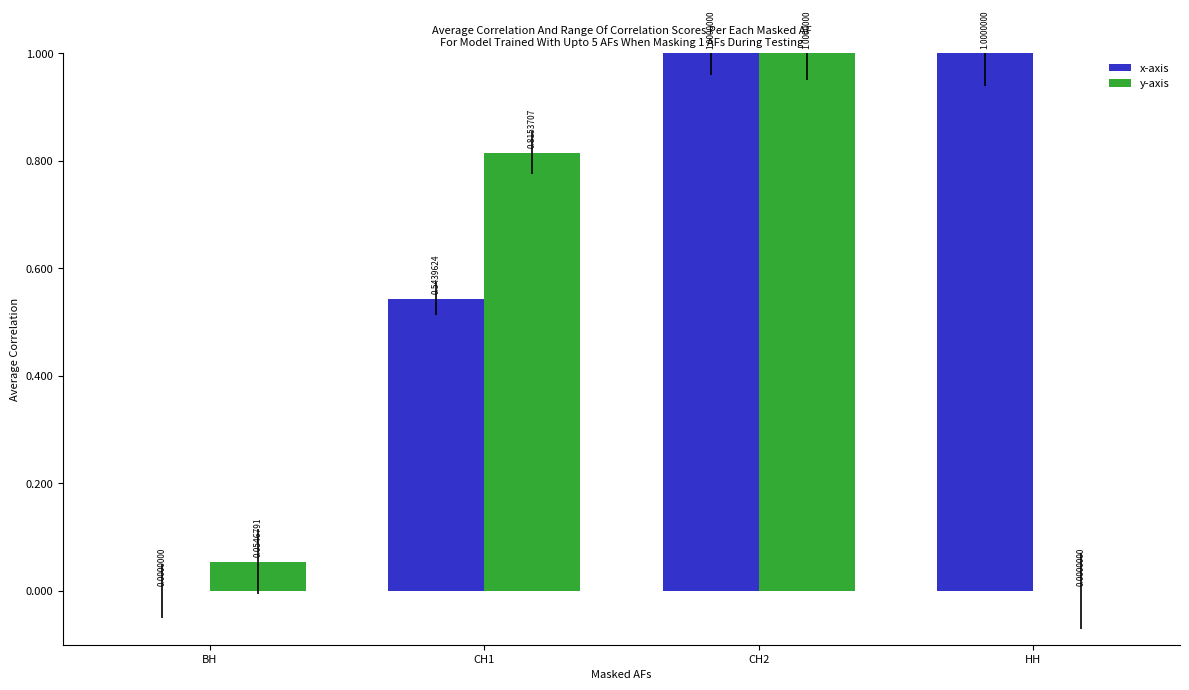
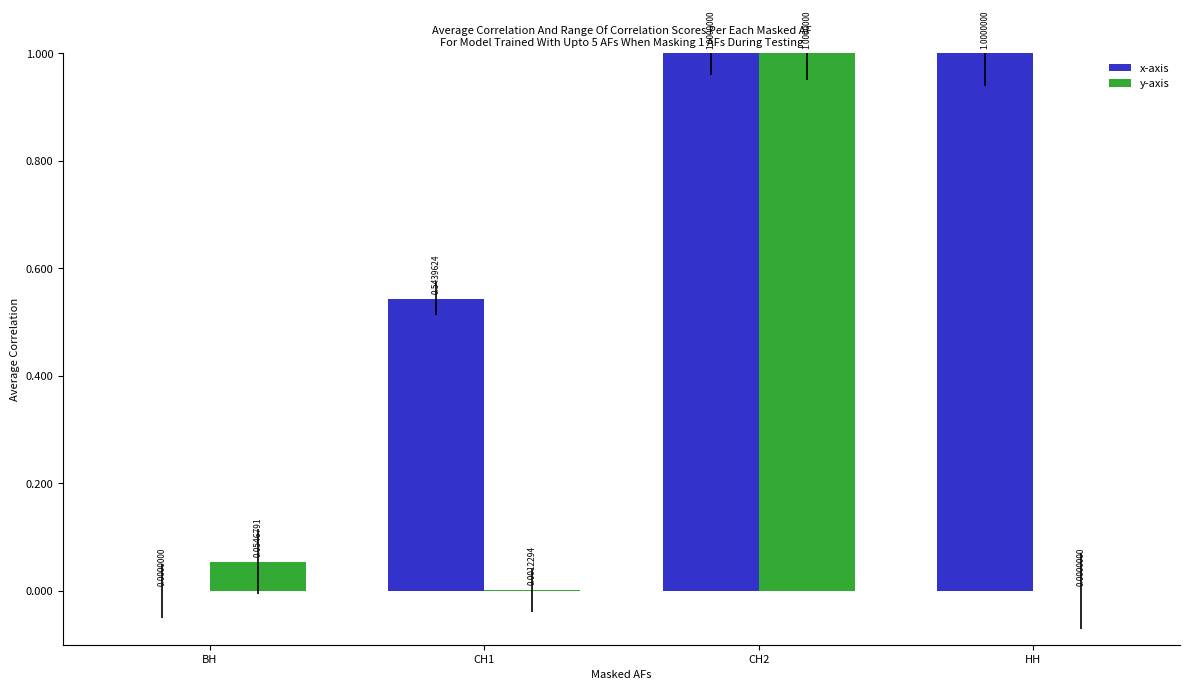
y-axis, СН1: 0.8153707 -> 0.0012294
